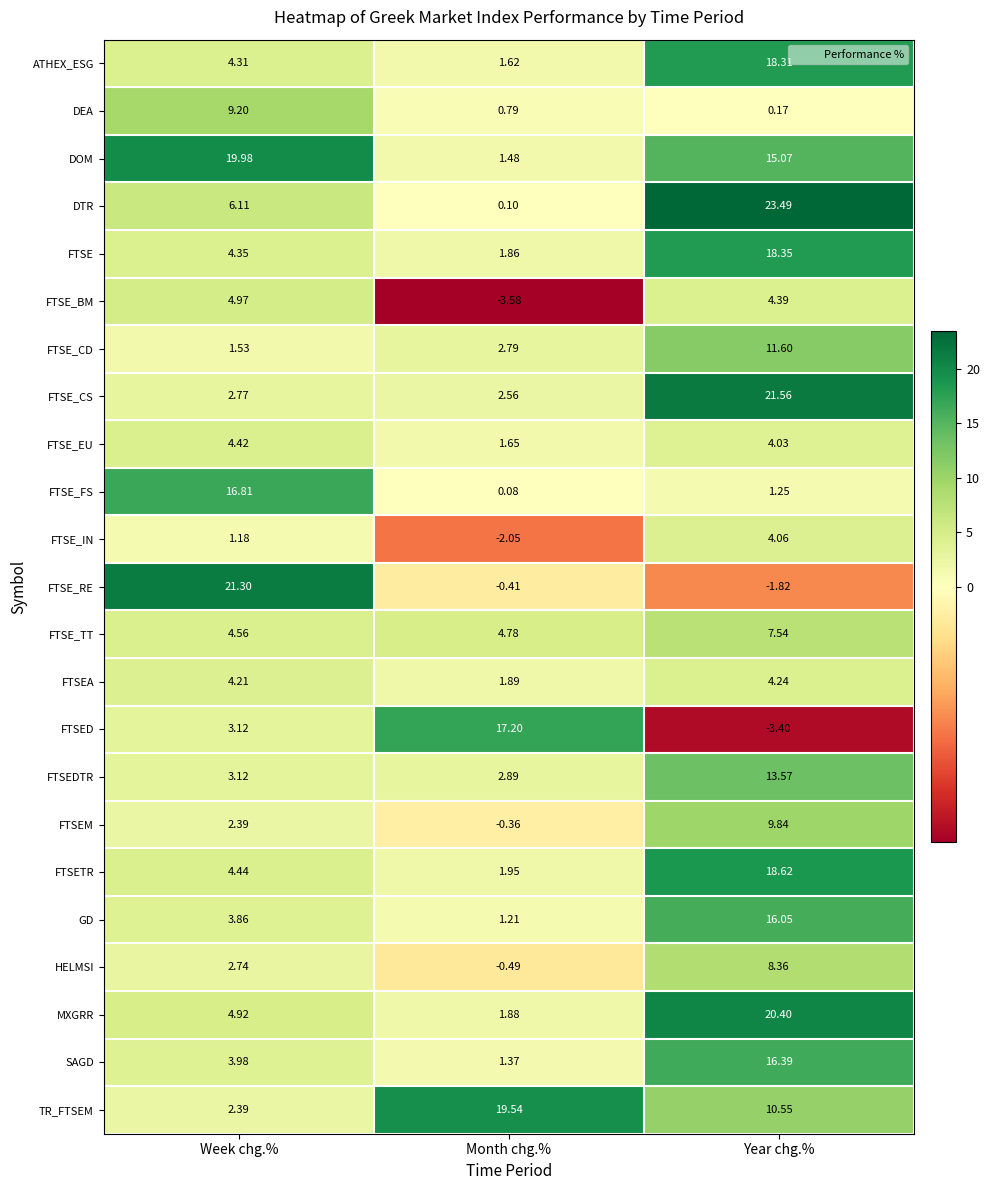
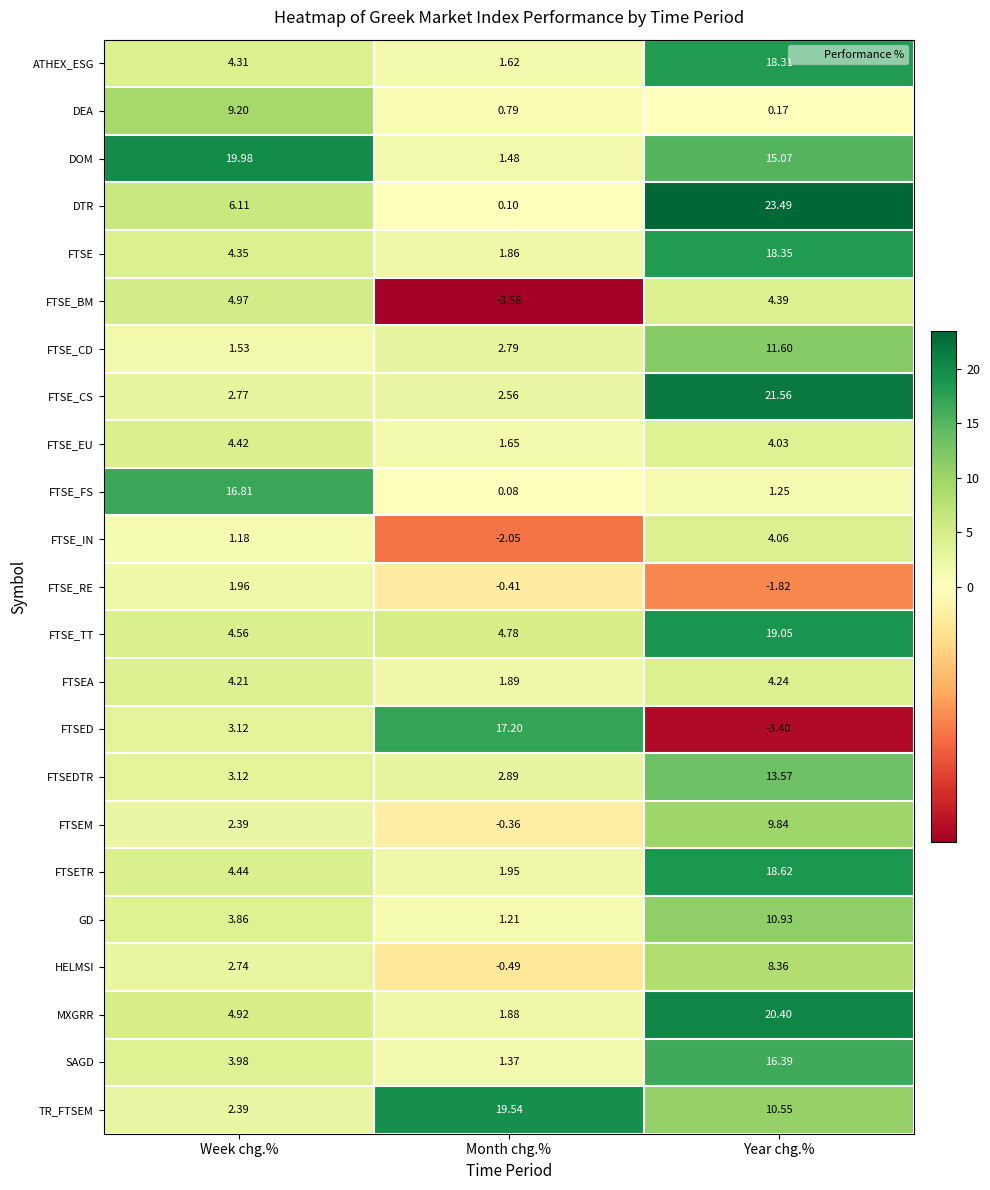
FTSE_RE, Week chg.%: 21.30 -> 1.96
FTSE_TT, Year chg.%: 7.54 -> 19.05
GD, Year chg.%: 16.05 -> 10.93
